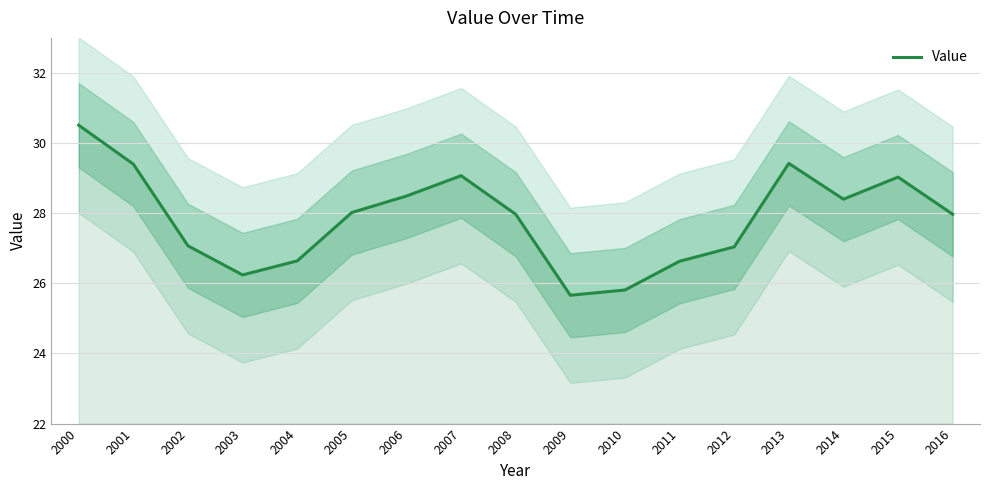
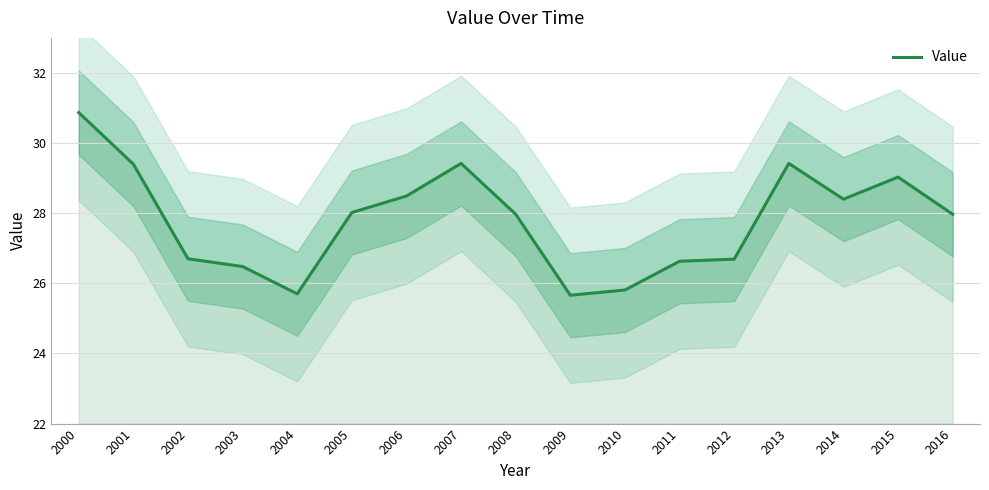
Value, 2000: 30.5 -> 30.9
Value, 2002: 27.1 -> 26.7
Value, 2003: 26.2 -> 26.5
Value, 2004: 26.6 -> 25.7
Value, 2007: 29.1 -> 29.4
Value, 2012: 27.0 -> 26.7
